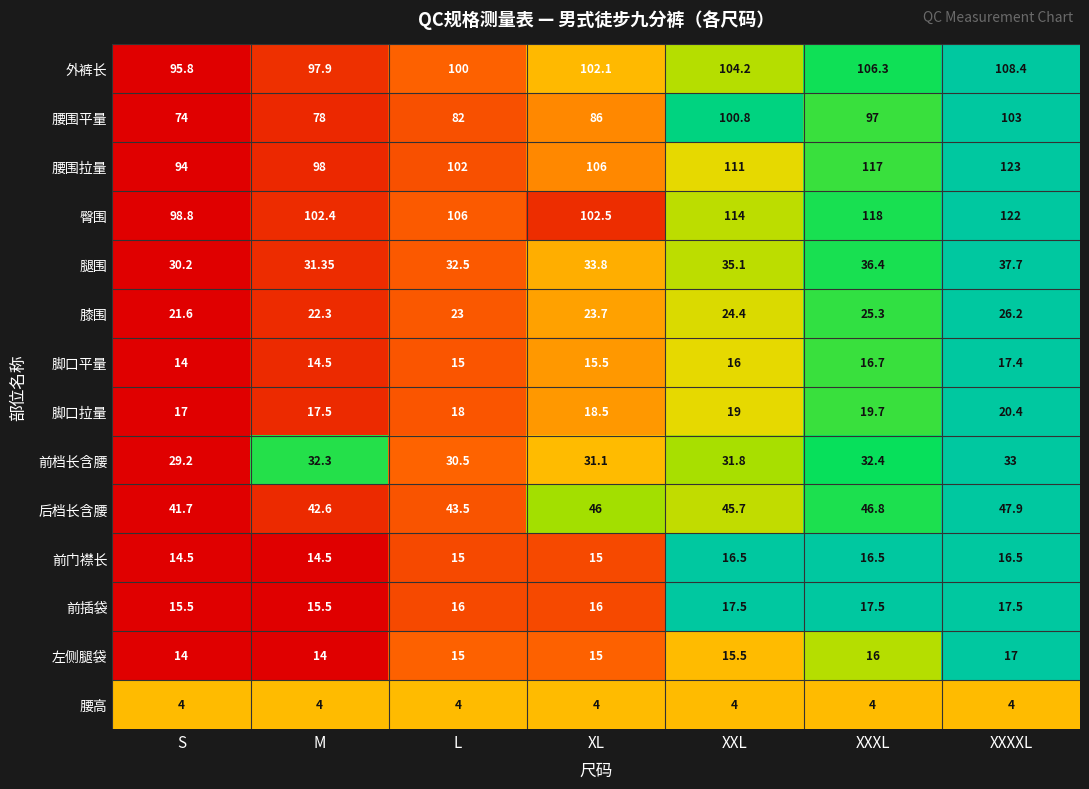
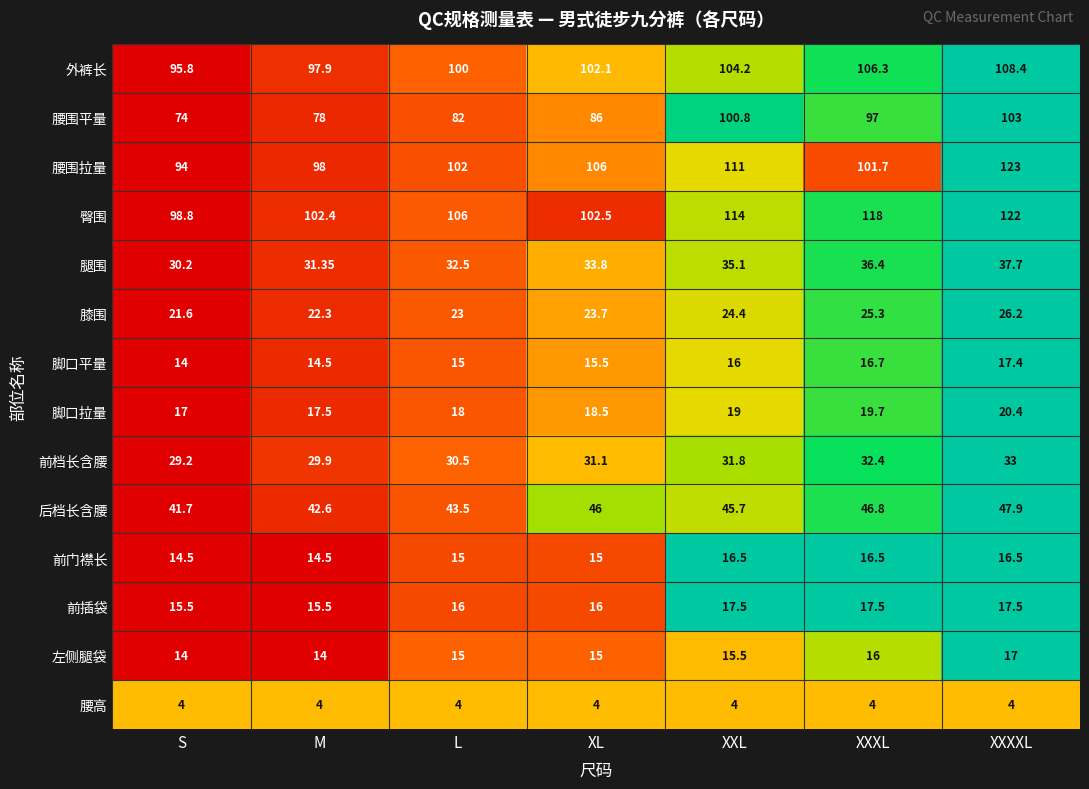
腰围拉量, XXXL: 117 -> 101.7
前档长含腰, M: 32.3 -> 29.9
